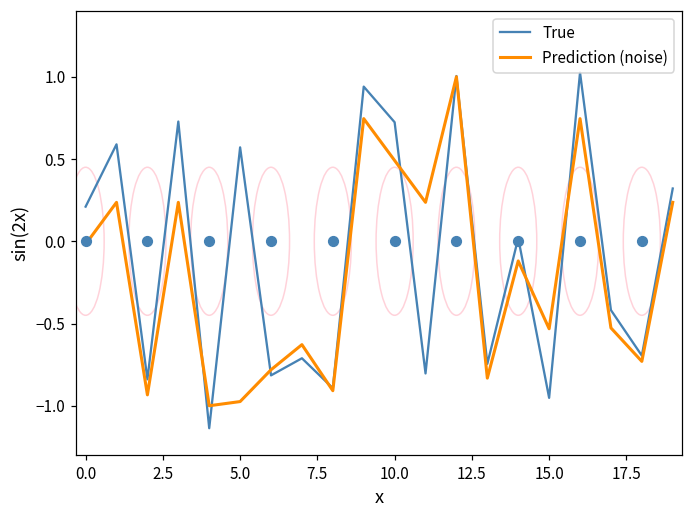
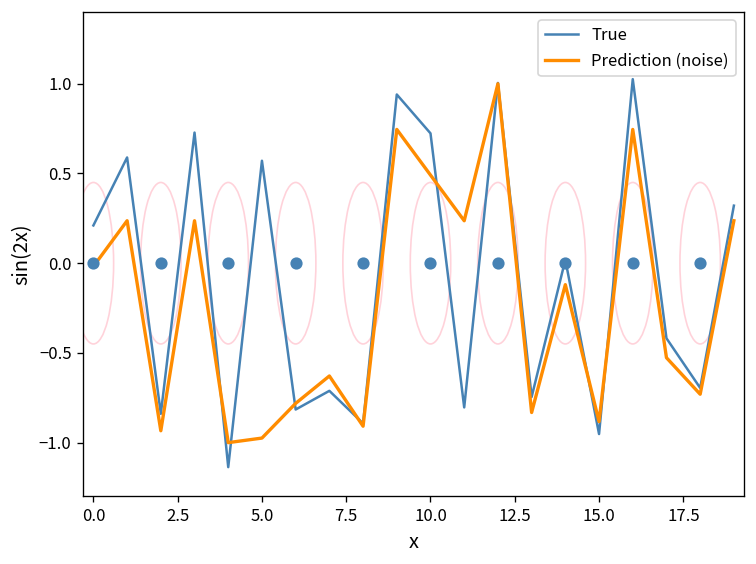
Prediction (noise), 15.0: -0.53 -> -0.88
